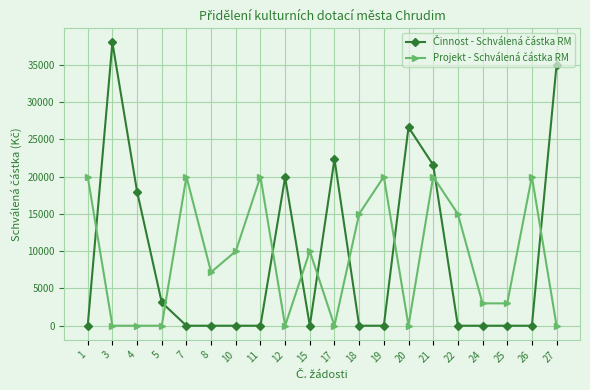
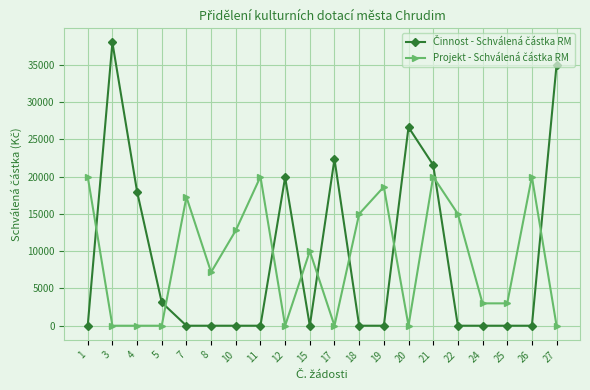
Projekt - Schválená částka RM, 7: 20000 -> 17000
Projekt - Schválená částka RM, 10: 10000 -> 13000
Projekt - Schválená částka RM, 19: 20000 -> 19000
